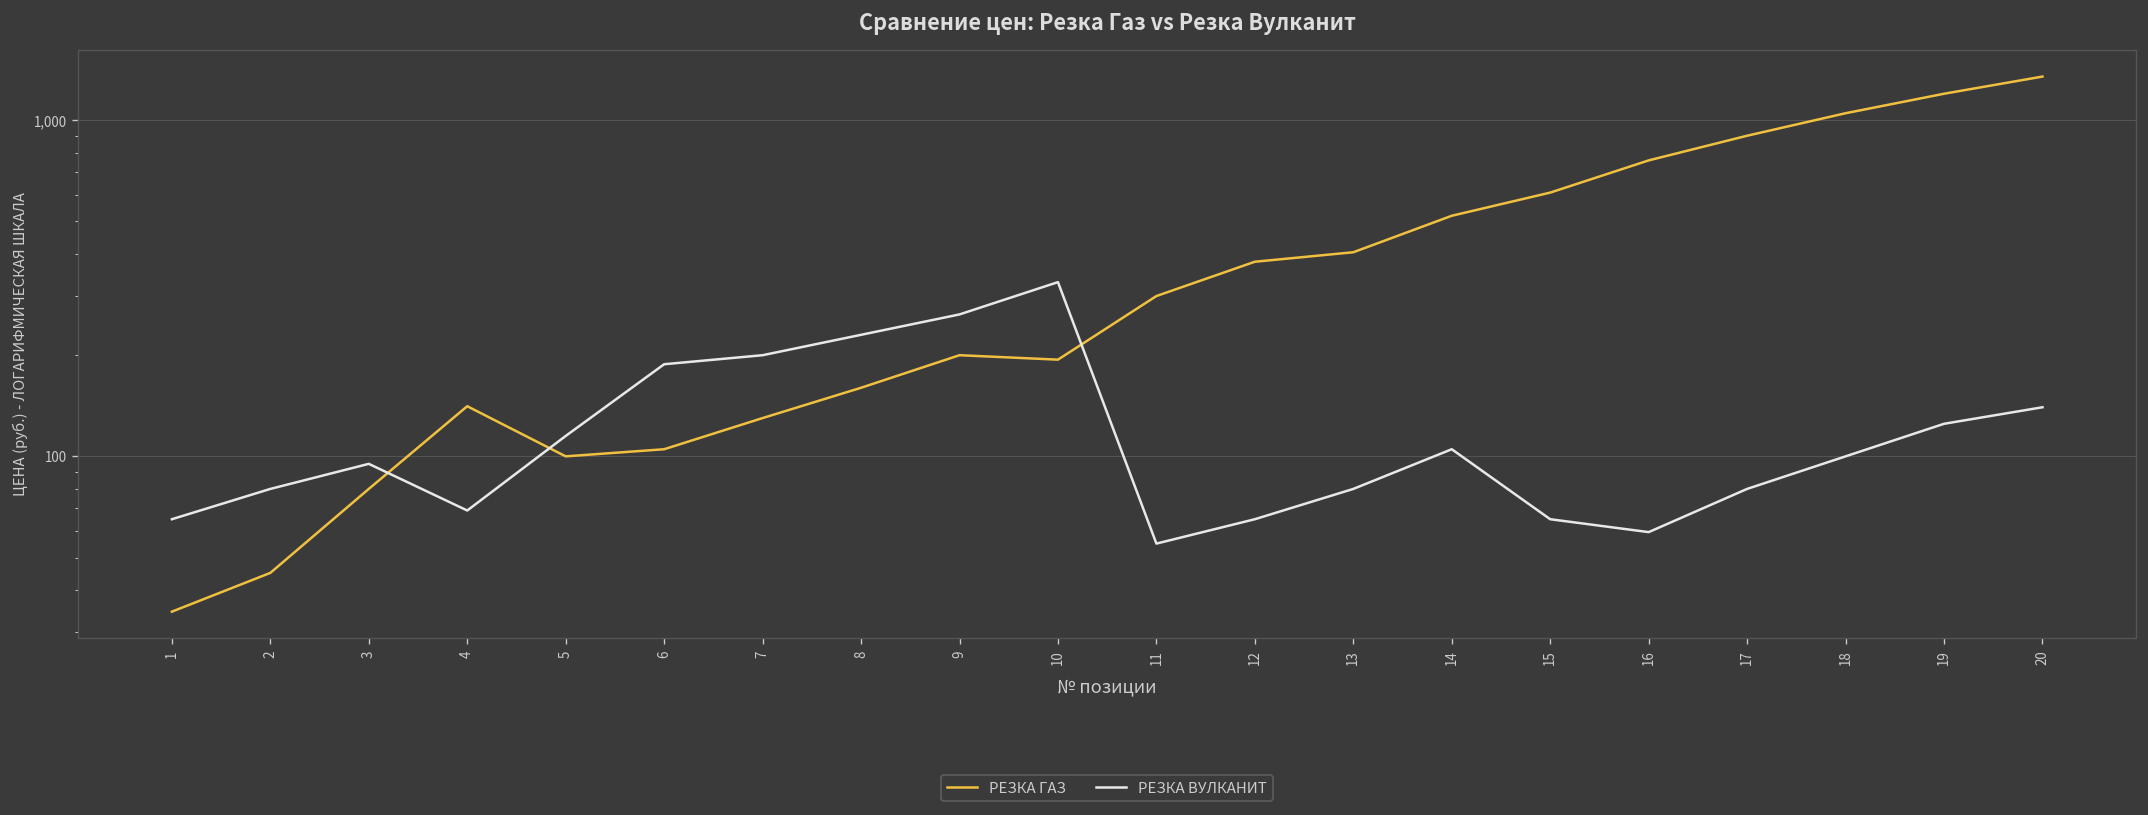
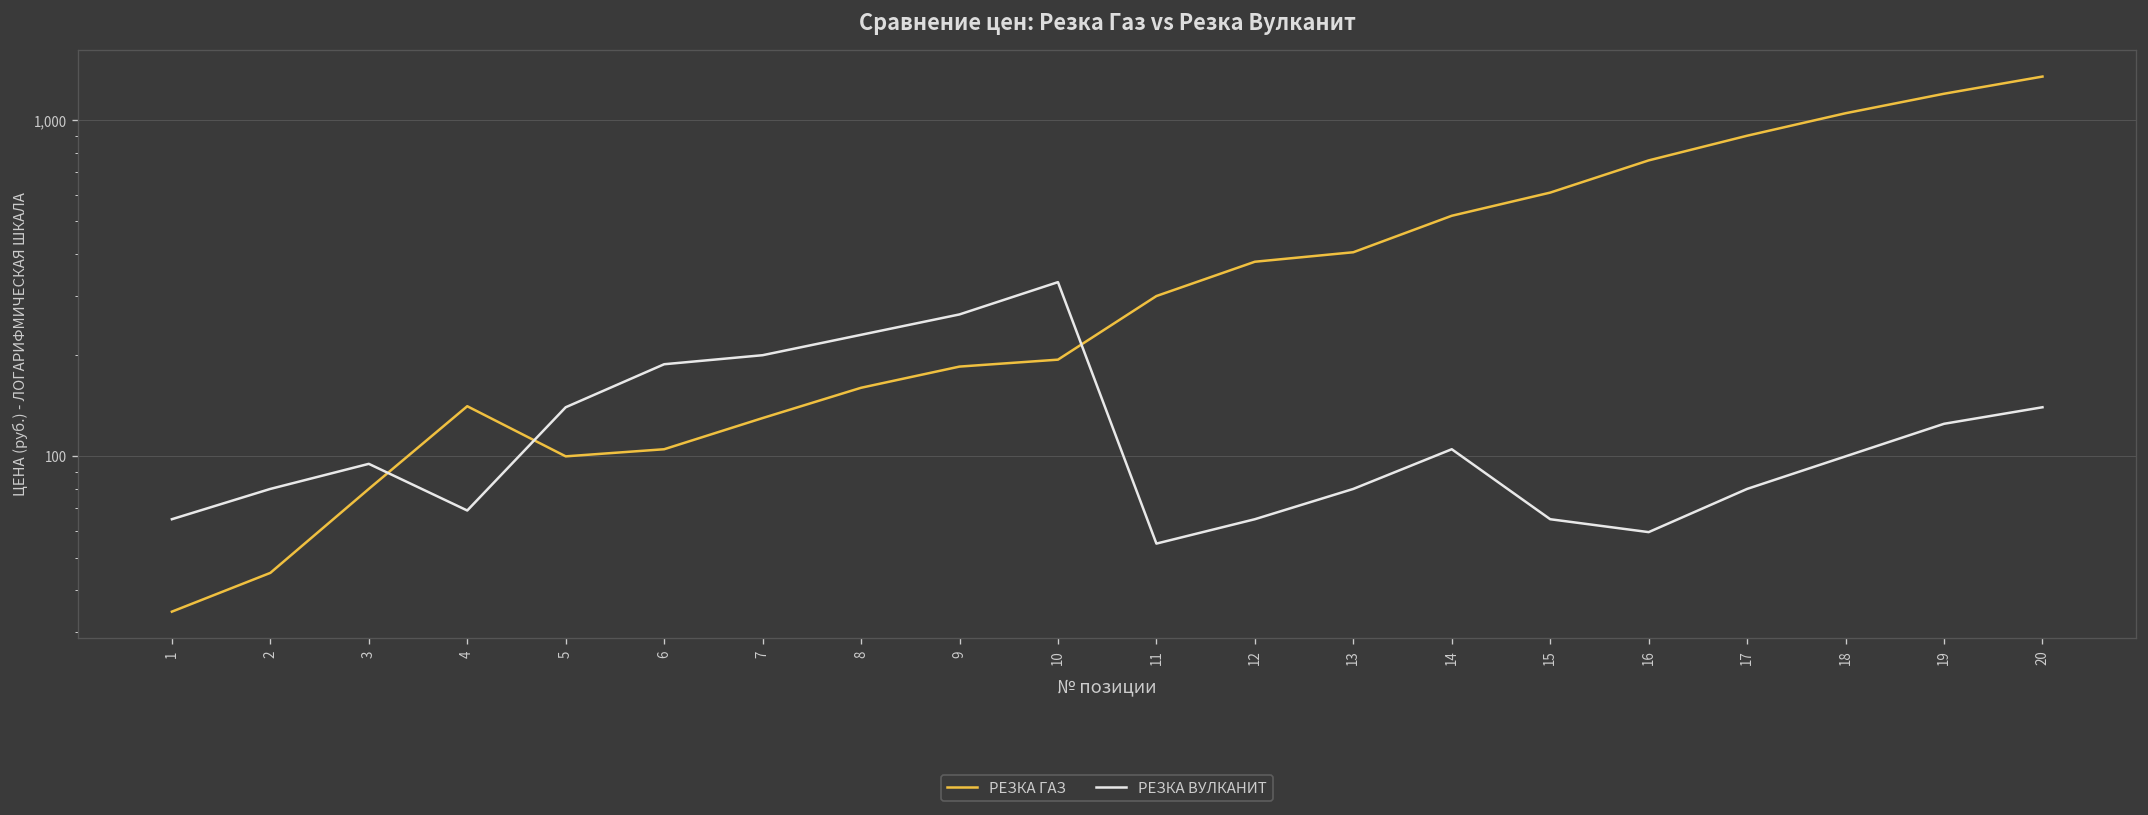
РЕЗКА ВУЛКАНИТ, 5: 115 -> 140
РЕЗКА ГАЗ, 9: 200 -> 190
